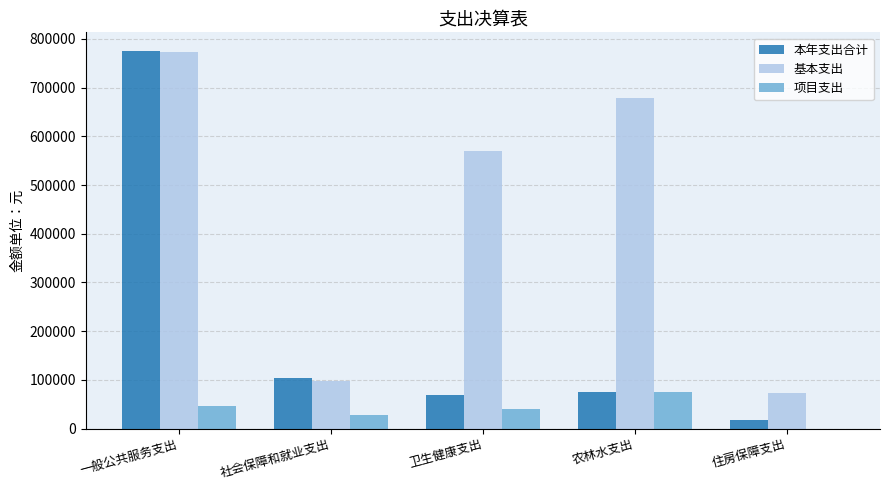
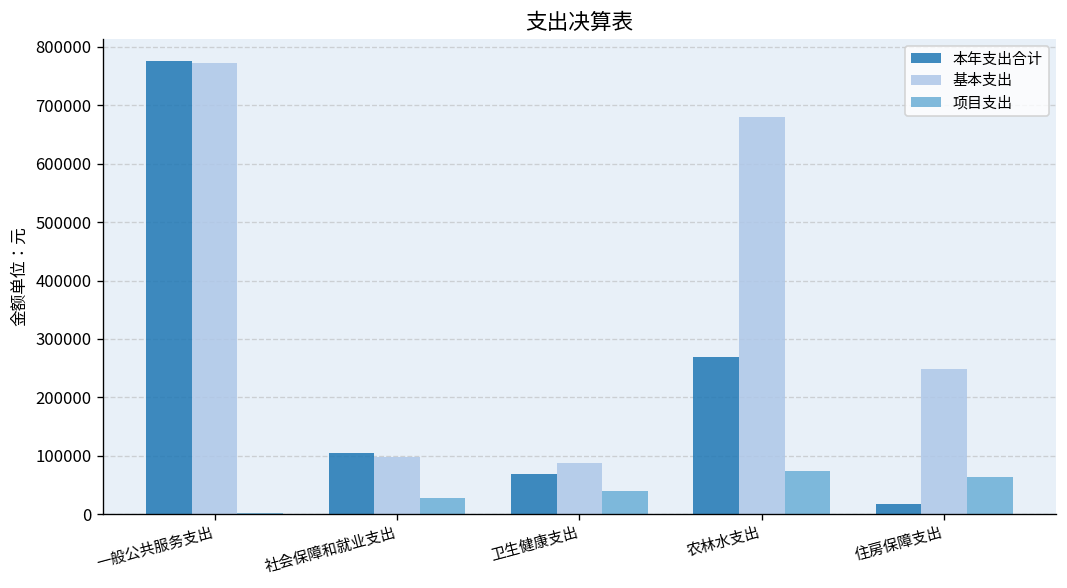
项目支出, 一般公共服务支出: 50000 -> 0
基本支出, 卫生健康支出: 570000 -> 90000
本年支出合计, 农林水支出: 70000 -> 270000
基本支出, 住房保障支出: 70000 -> 250000
项目支出, 住房保障支出: 0 -> 60000
